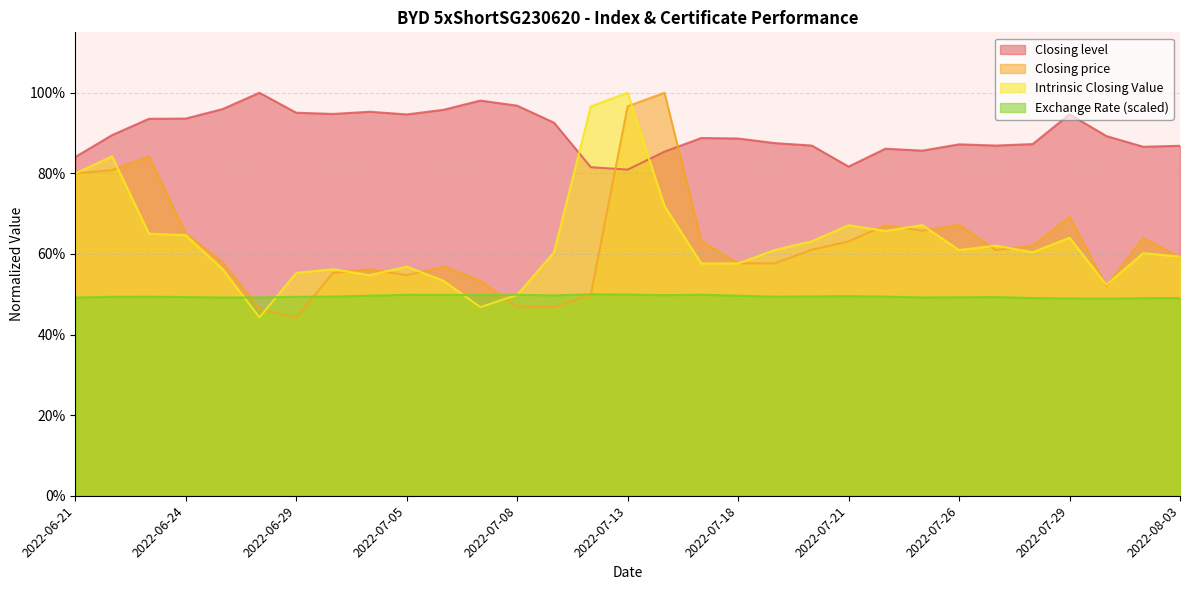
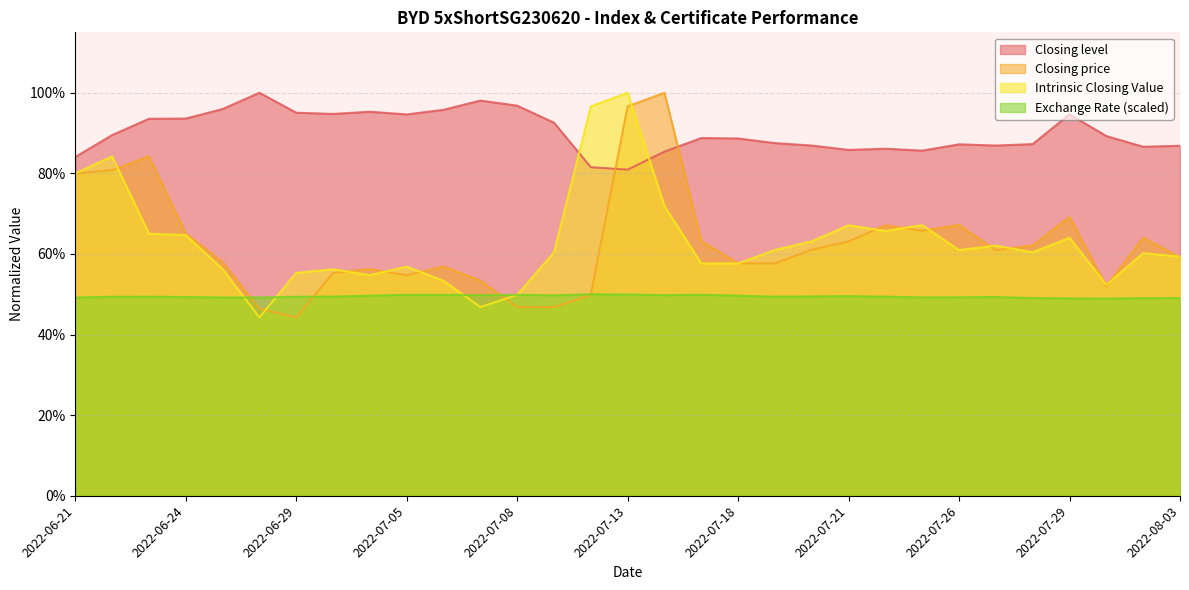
Closing level, 2022-07-21: 82% -> 86%
